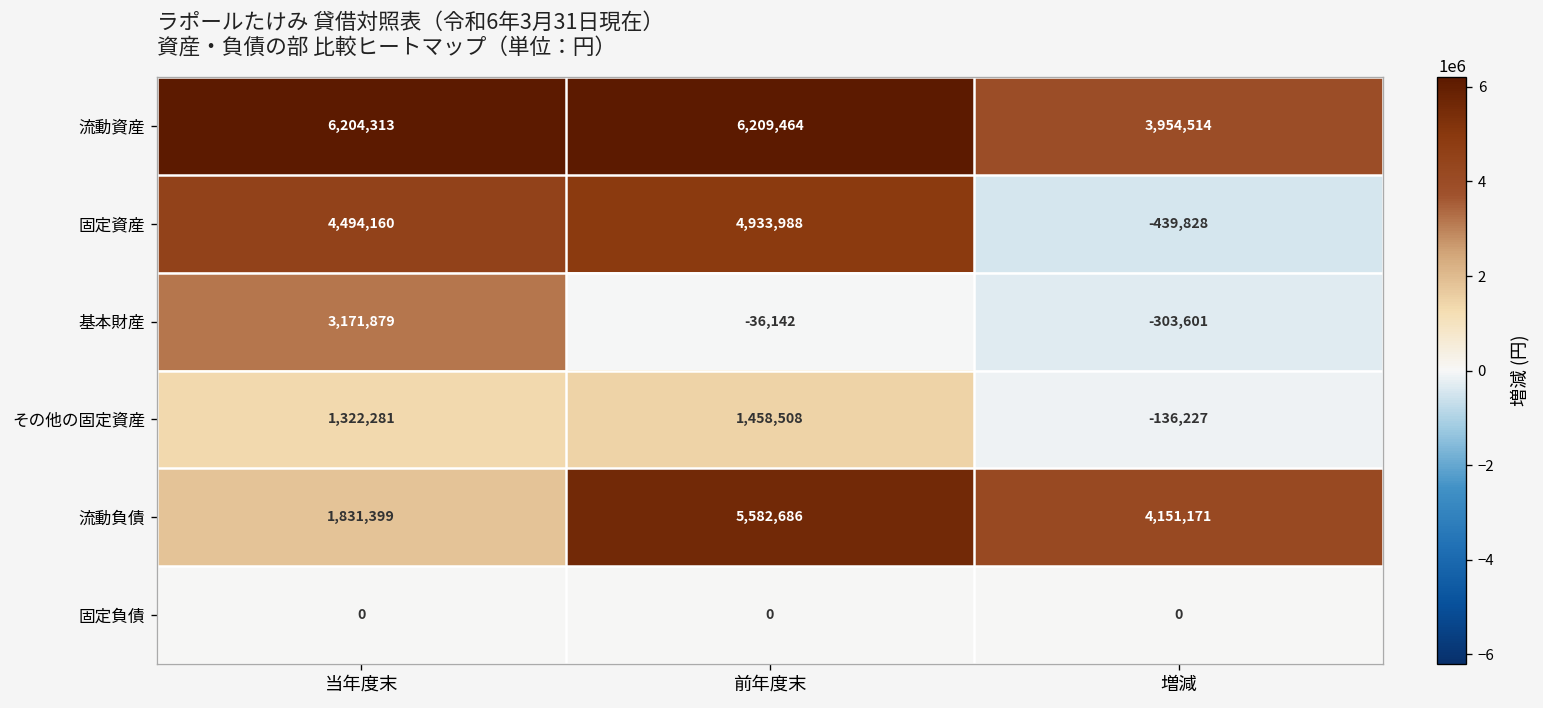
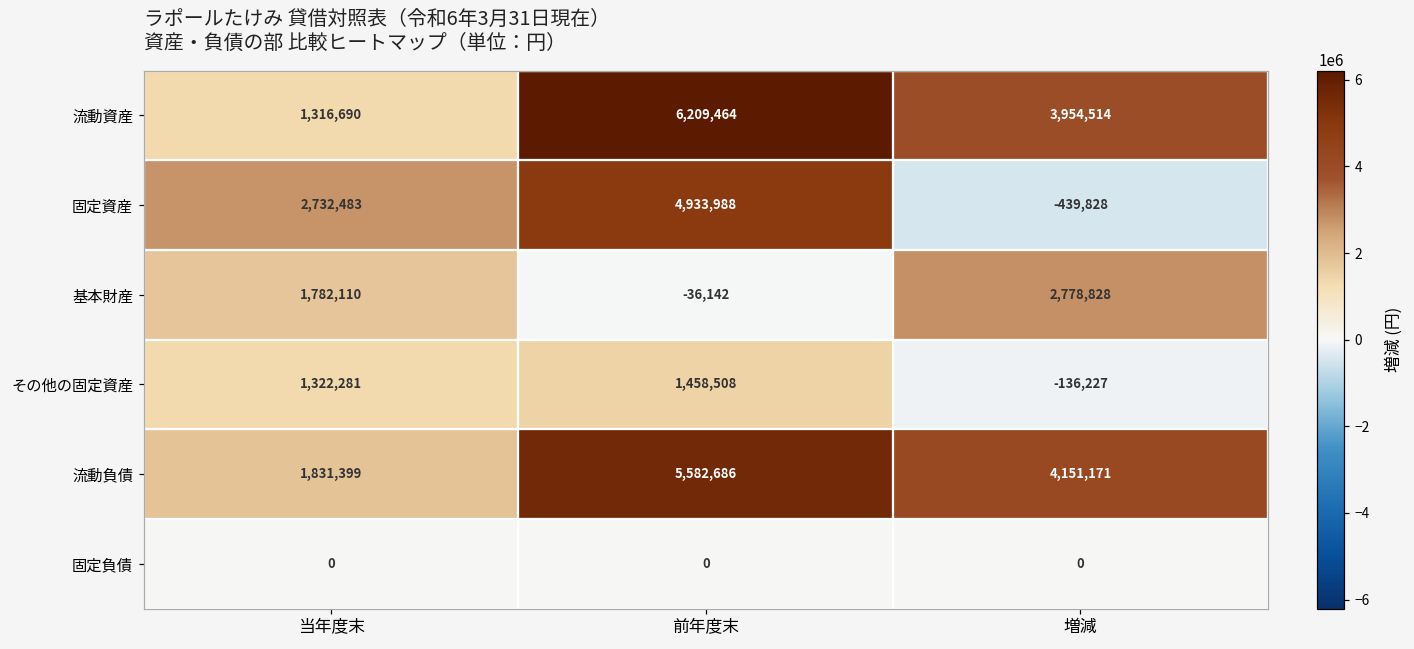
流動資産, 当年度末: 6,204,313 -> 1,316,690
固定資産, 当年度末: 4,494,160 -> 2,732,483
基本財産, 当年度末: 3,171,879 -> 1,782,110
基本財産, 増減: -303,601 -> 2,778,828
